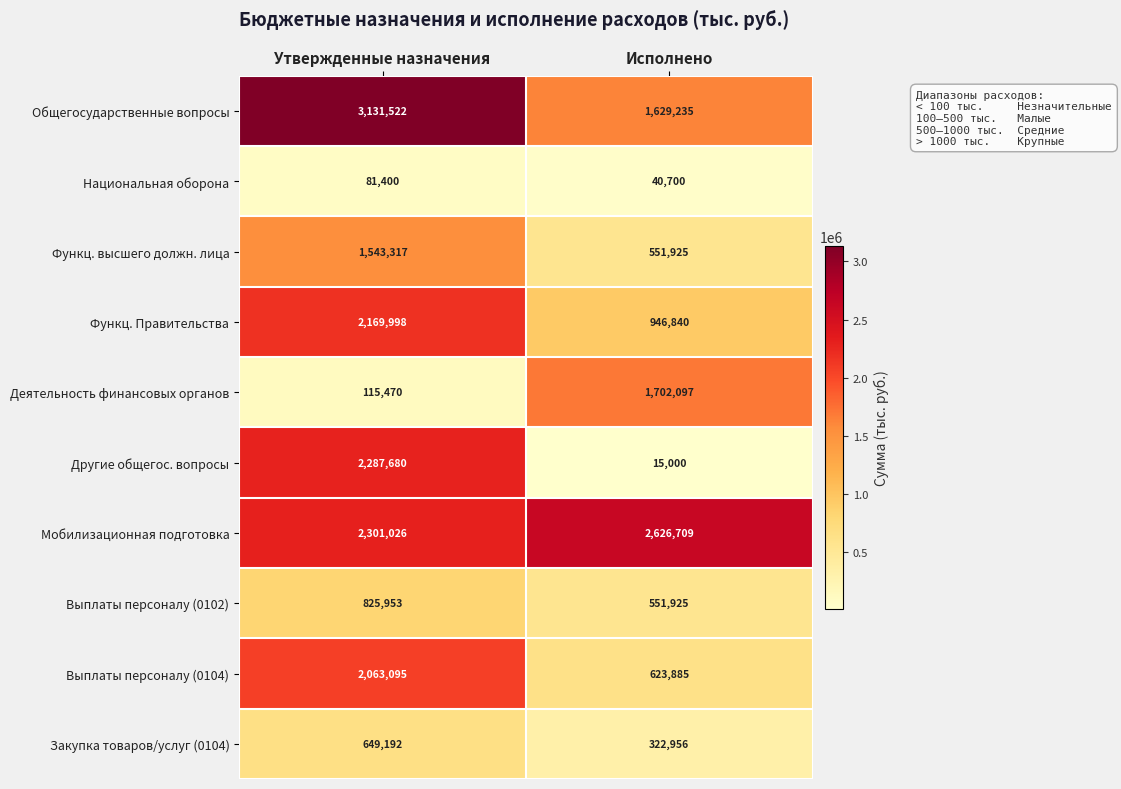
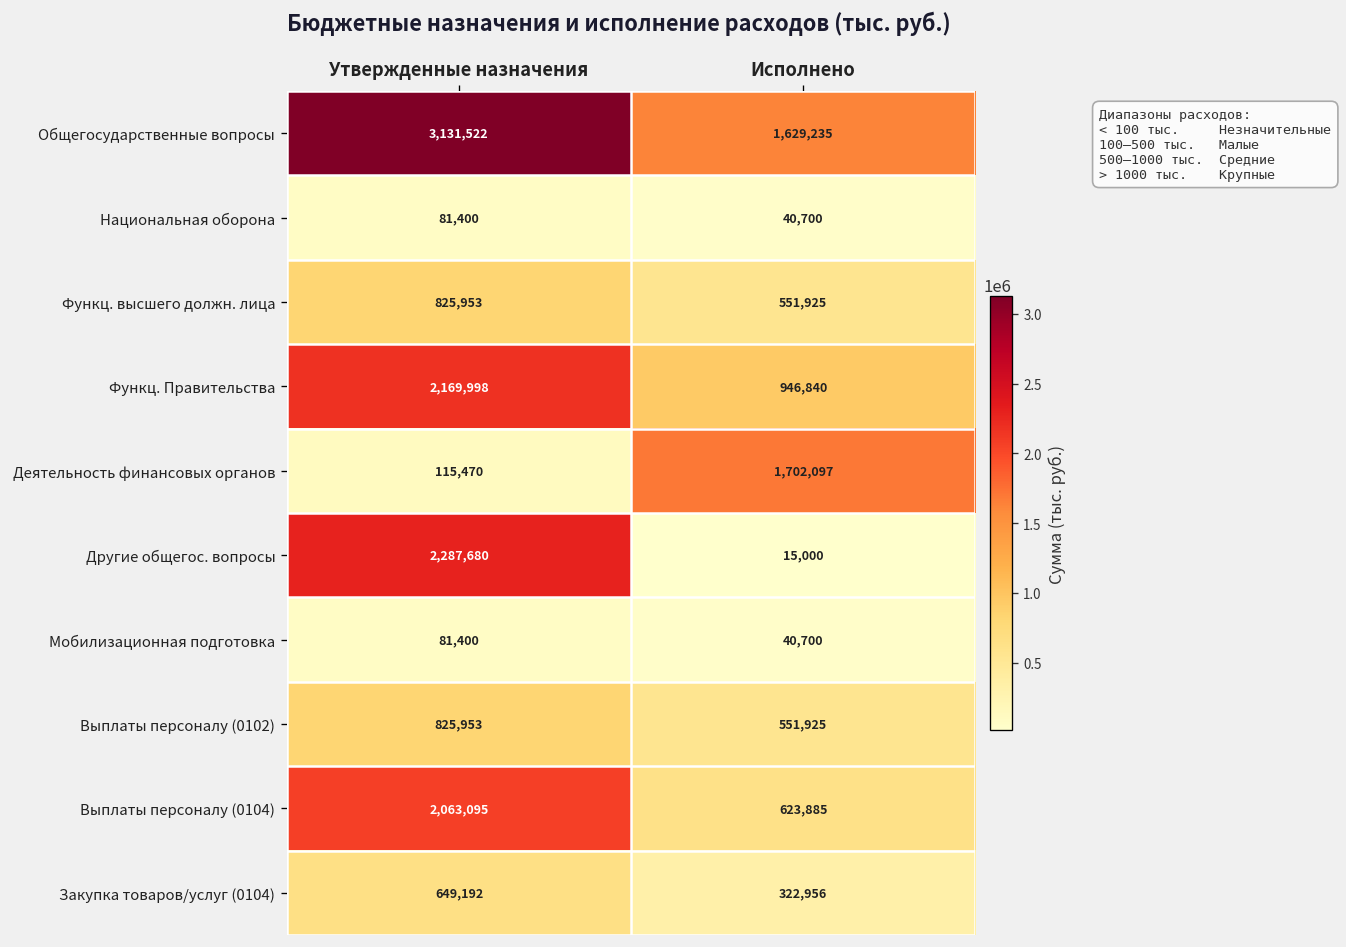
Функц. высшего должн. лица, Утвержденные назначения: 1,543,317 -> 825,953
Мобилизационная подготовка, Утвержденные назначения: 2,301,026 -> 81,400
Мобилизационная подготовка, Исполнено: 2,626,709 -> 40,700
